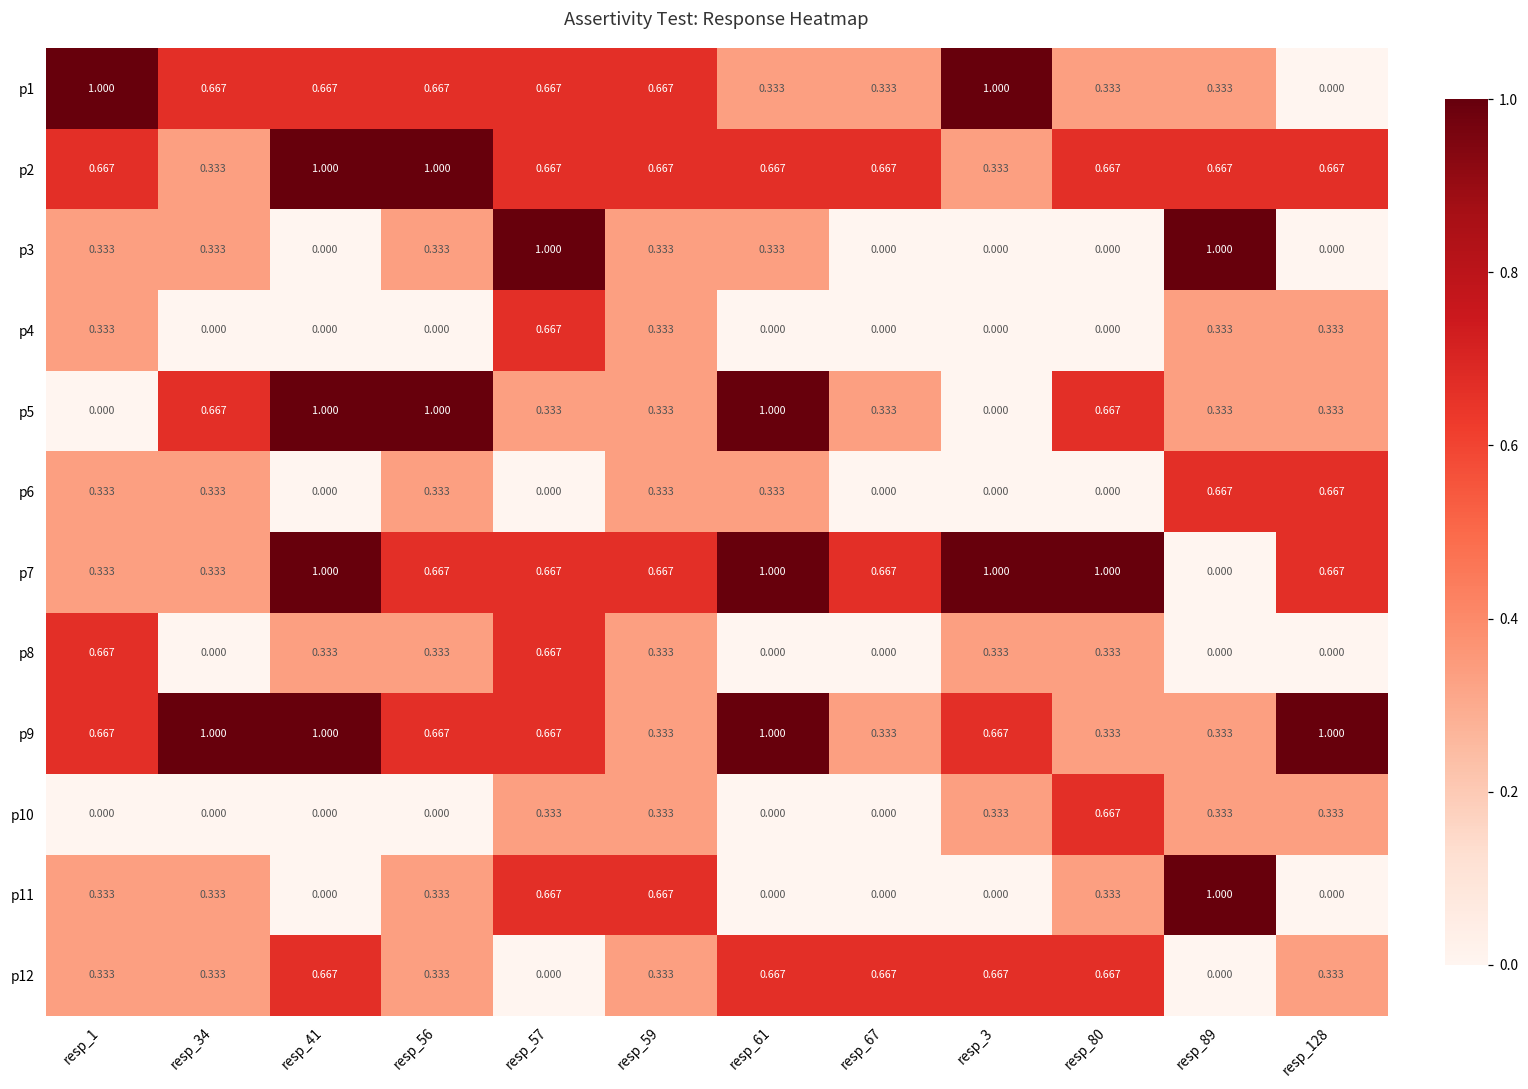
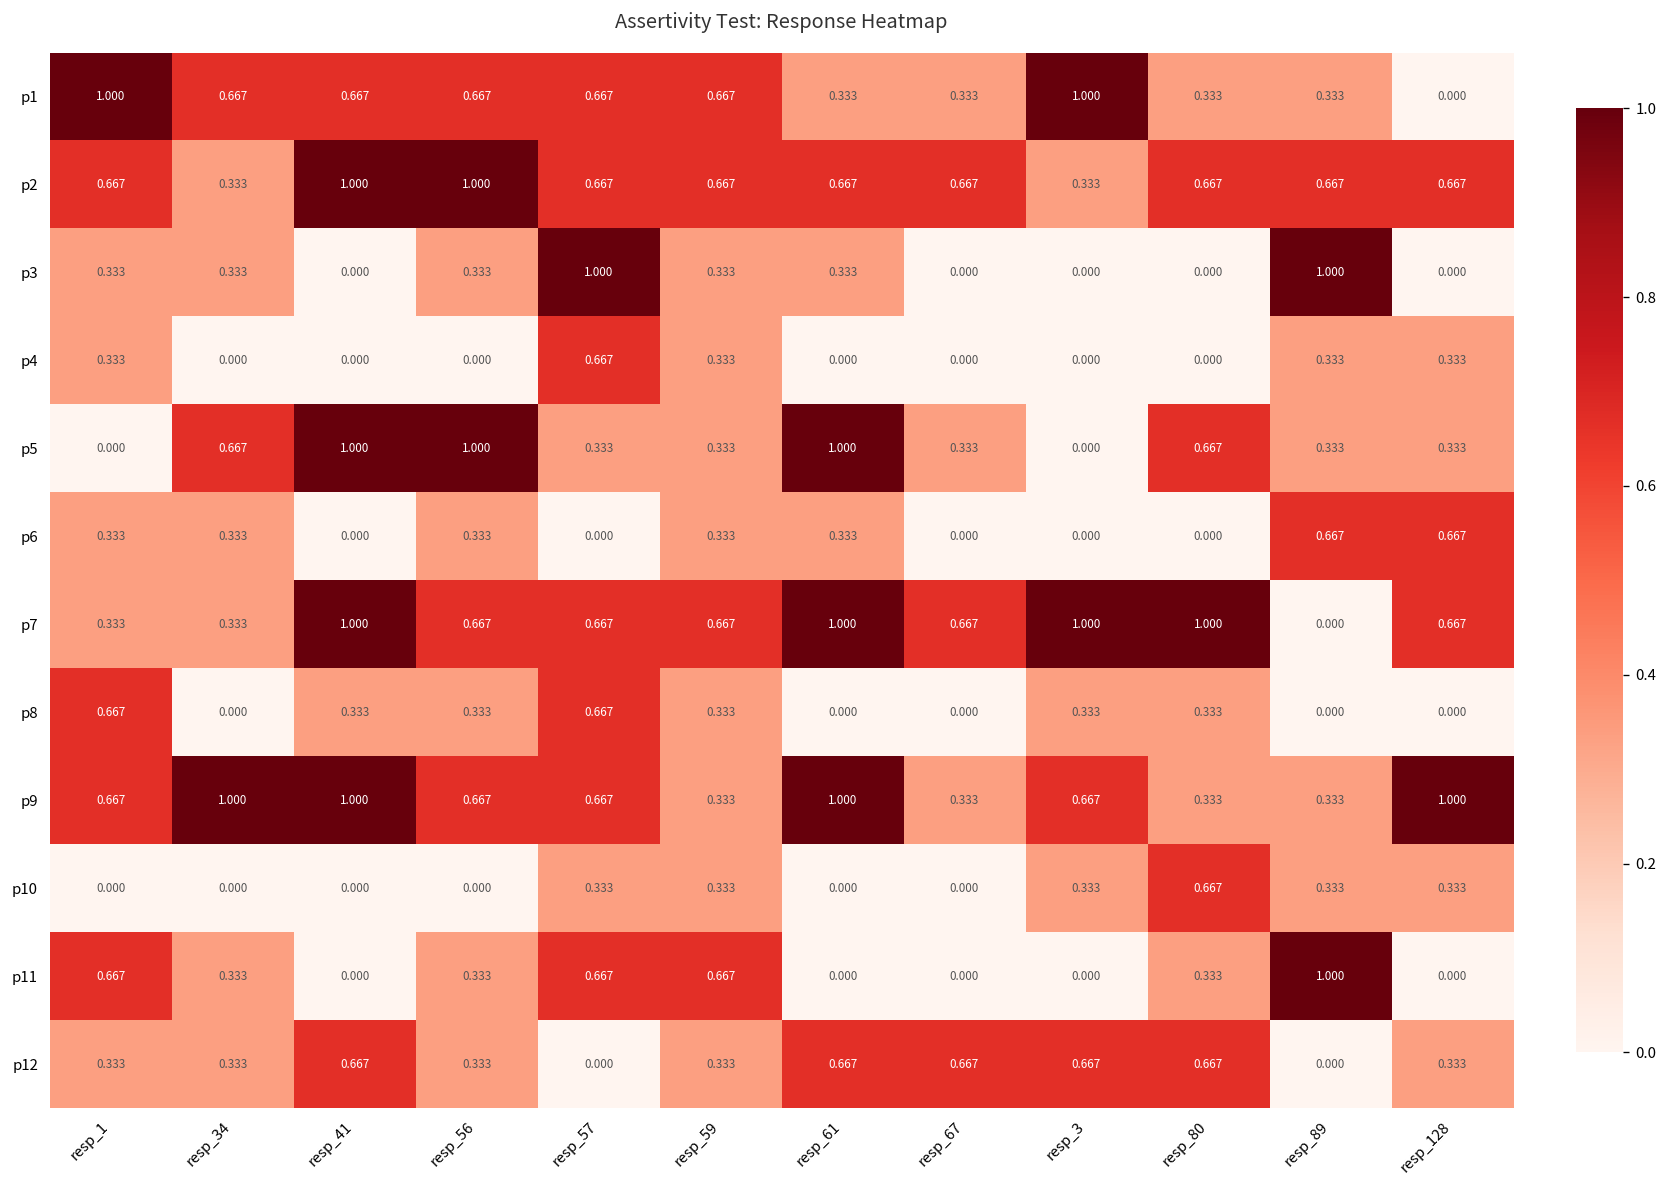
p11, resp_1: 0.333 -> 0.667
